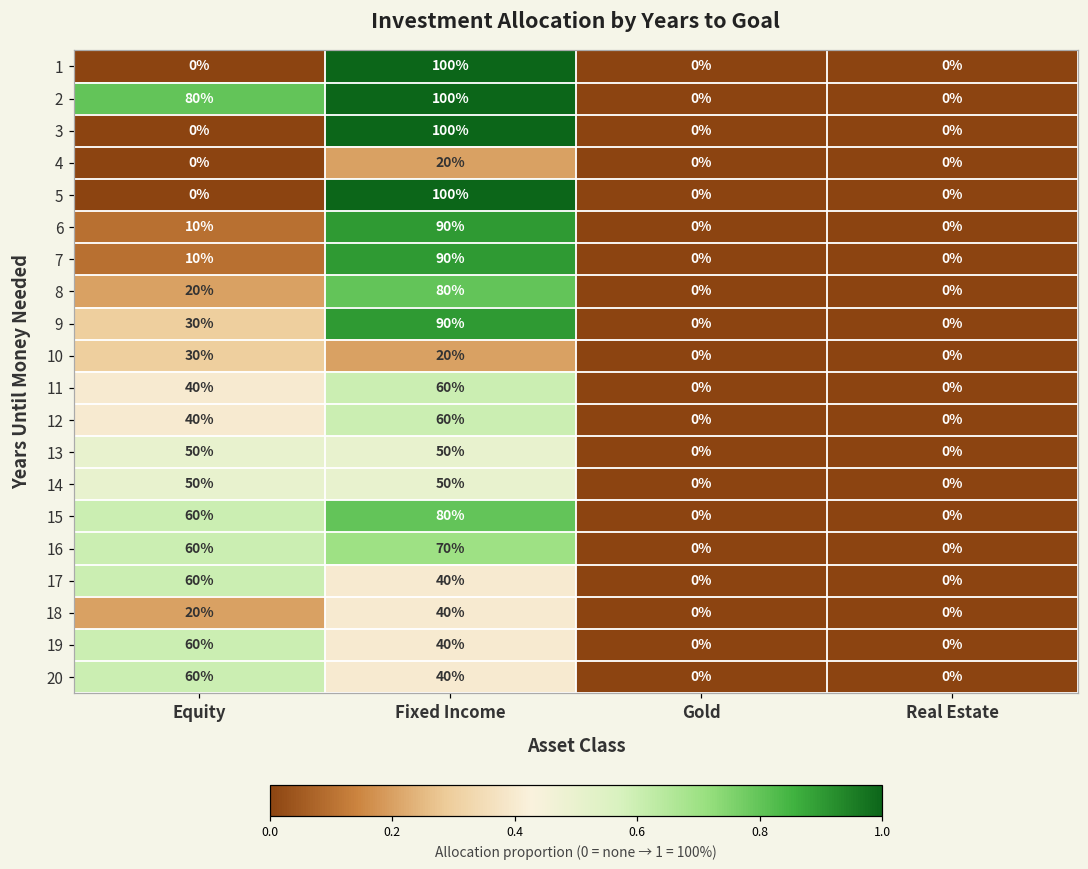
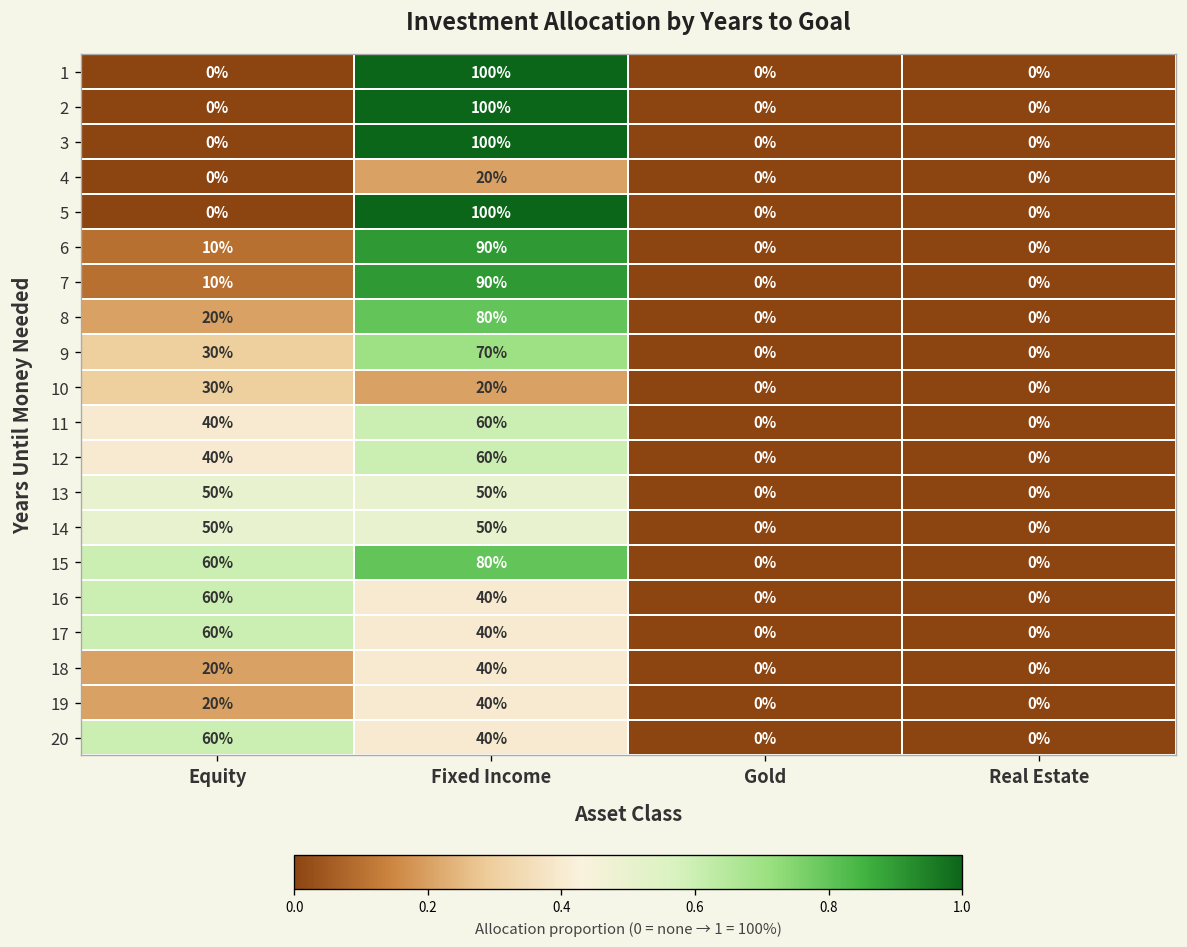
2, Equity: 80% -> 0%
9, Fixed Income: 90% -> 70%
16, Fixed Income: 70% -> 40%
19, Equity: 60% -> 20%
